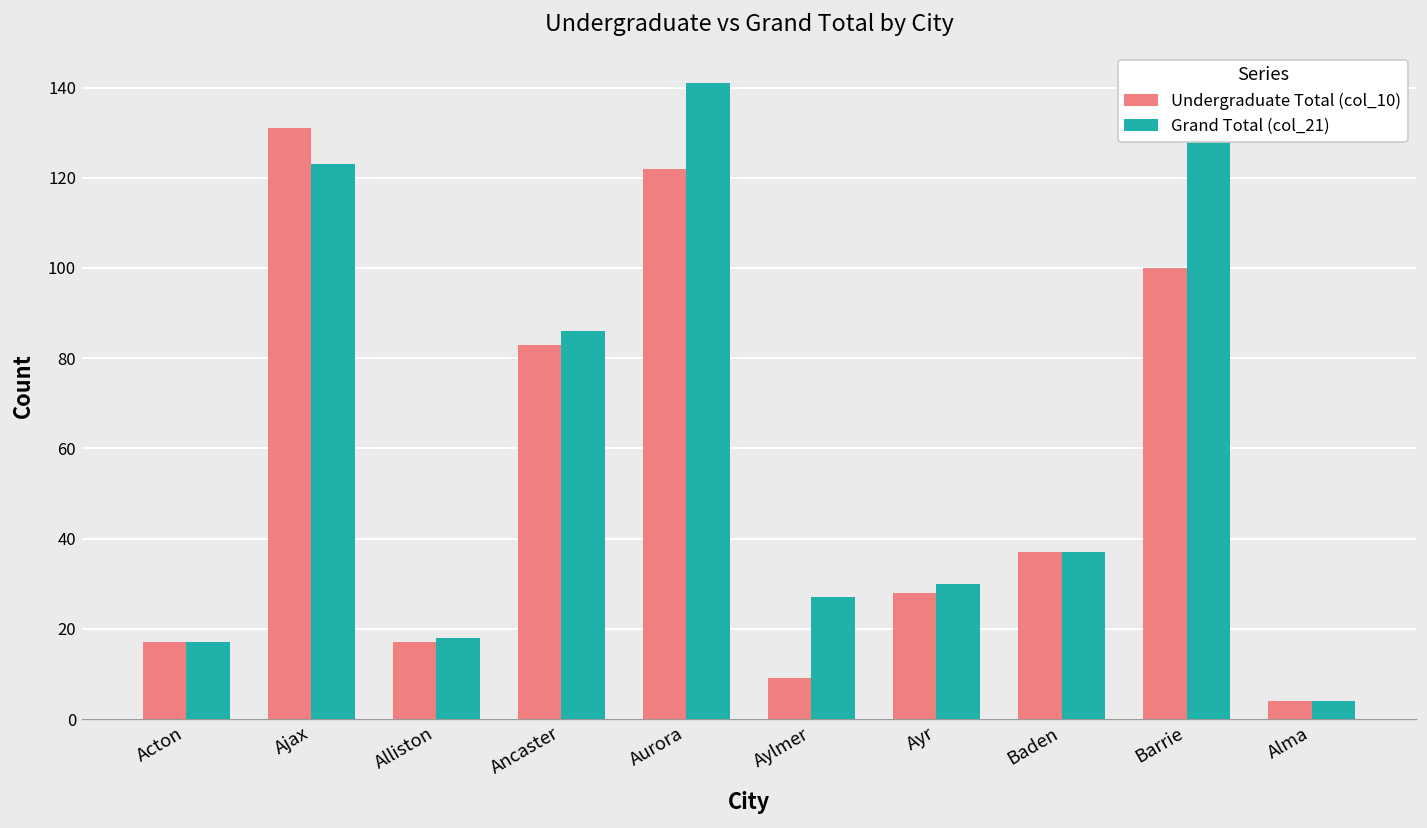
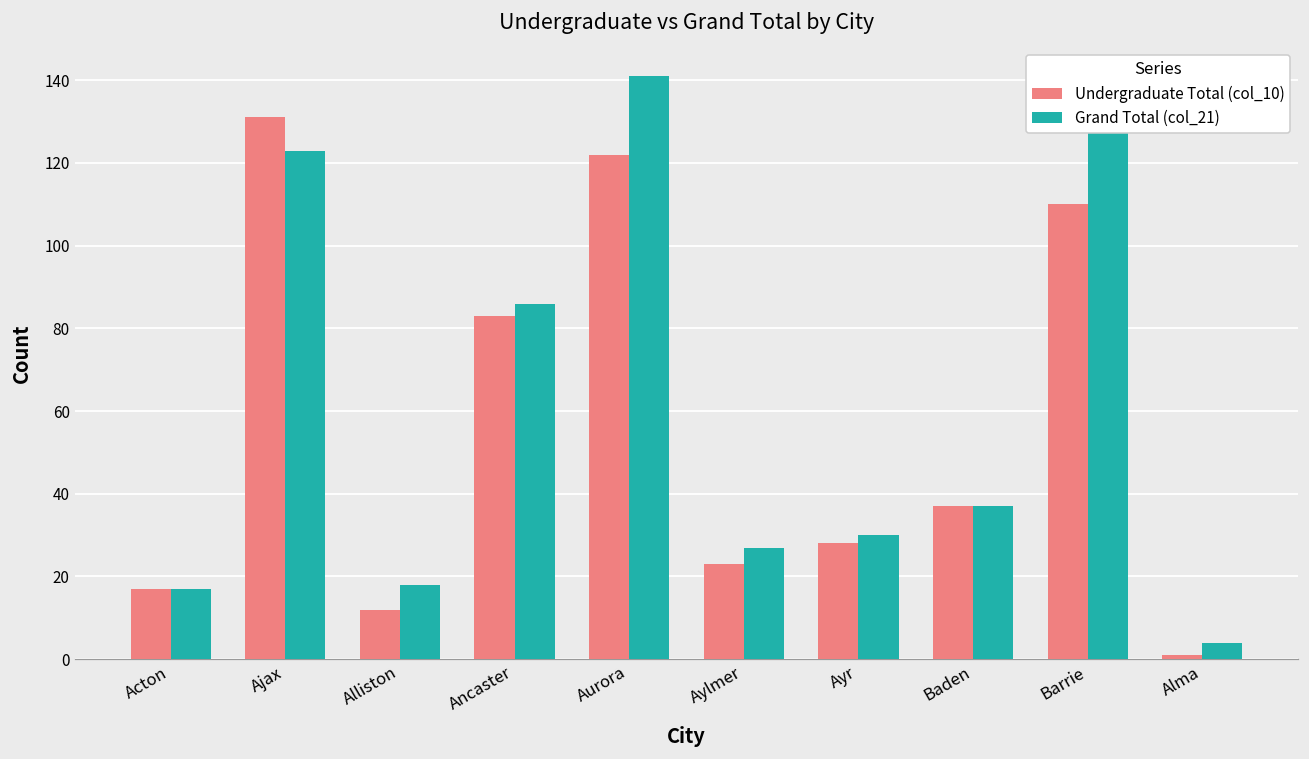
Undergraduate Total (col_10), Alliston: 17 -> 12
Undergraduate Total (col_10), Aylmer: 9 -> 23
Undergraduate Total (col_10), Barrie: 100 -> 110
Undergraduate Total (col_10), Alma: 4 -> 1
